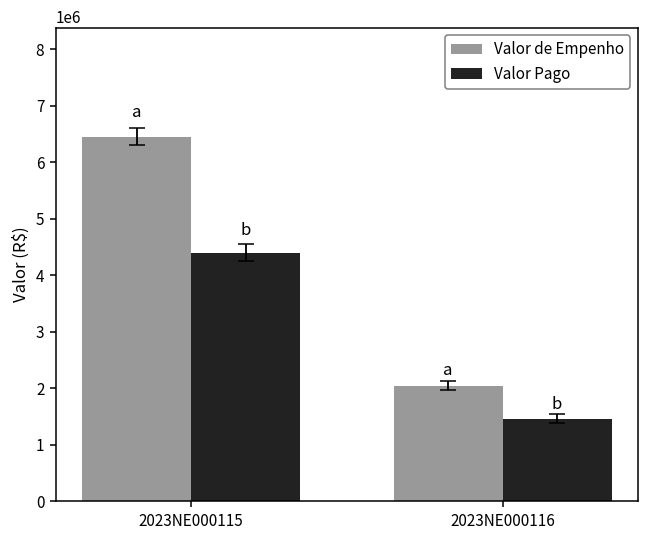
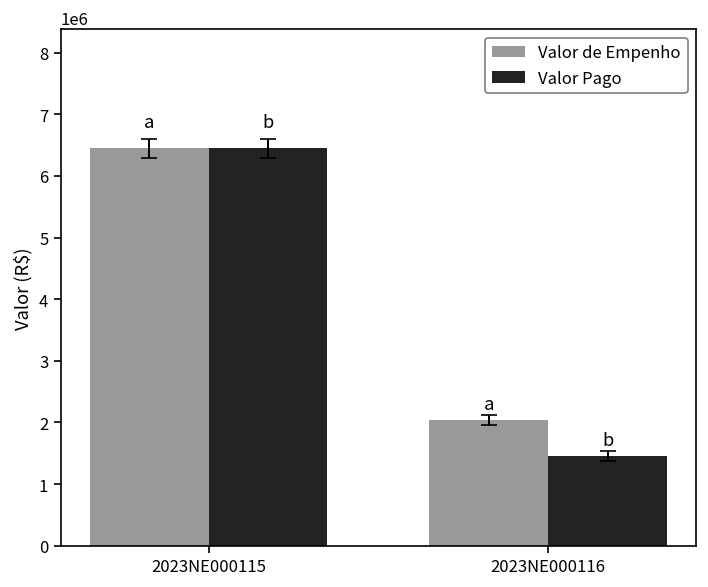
Valor Pago, 2023NE000115: 4400000 -> 6400000
